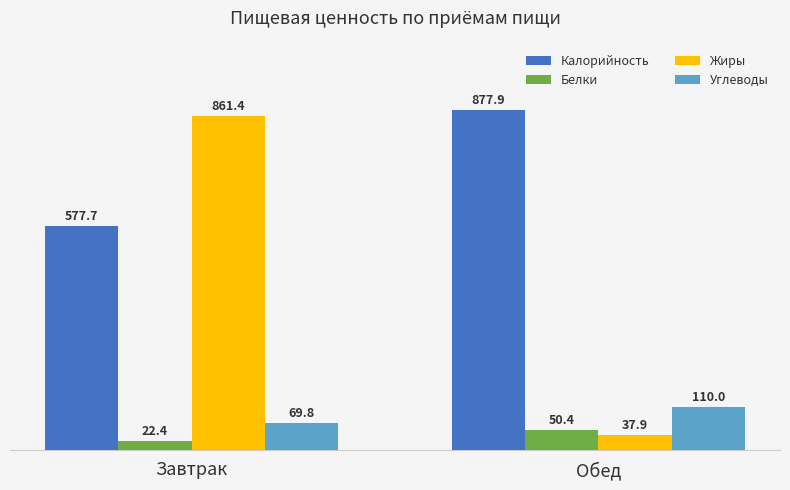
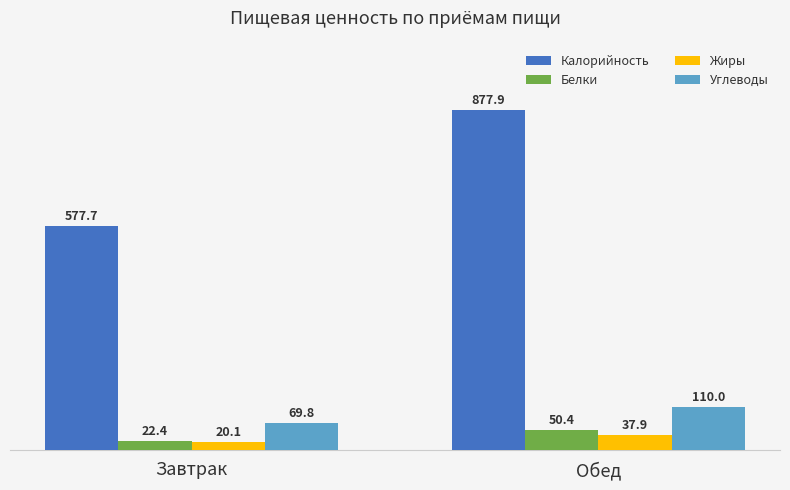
Жиры, Завтрак: 861.4 -> 20.1
